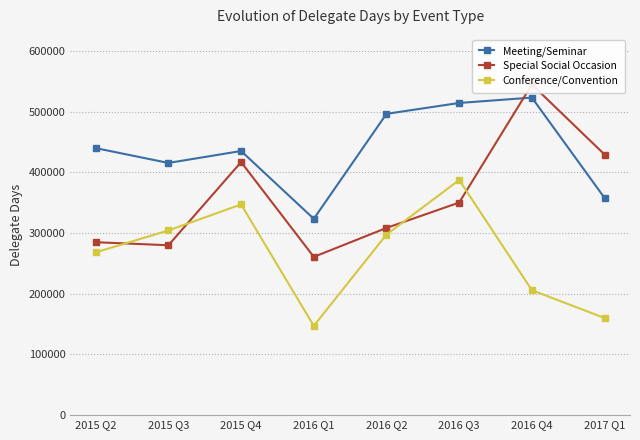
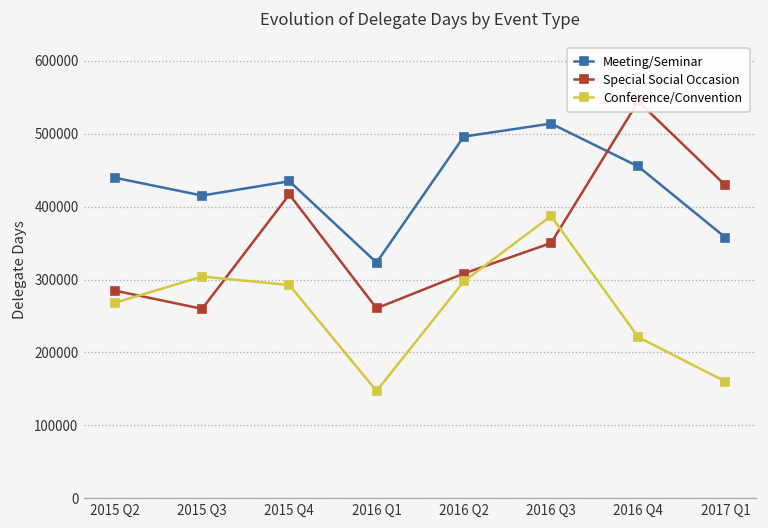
Special Social Occasion, 2015 Q3: 280000 -> 260000
Conference/Convention, 2015 Q4: 350000 -> 290000
Meeting/Seminar, 2016 Q4: 520000 -> 460000
Conference/Convention, 2016 Q4: 210000 -> 220000
